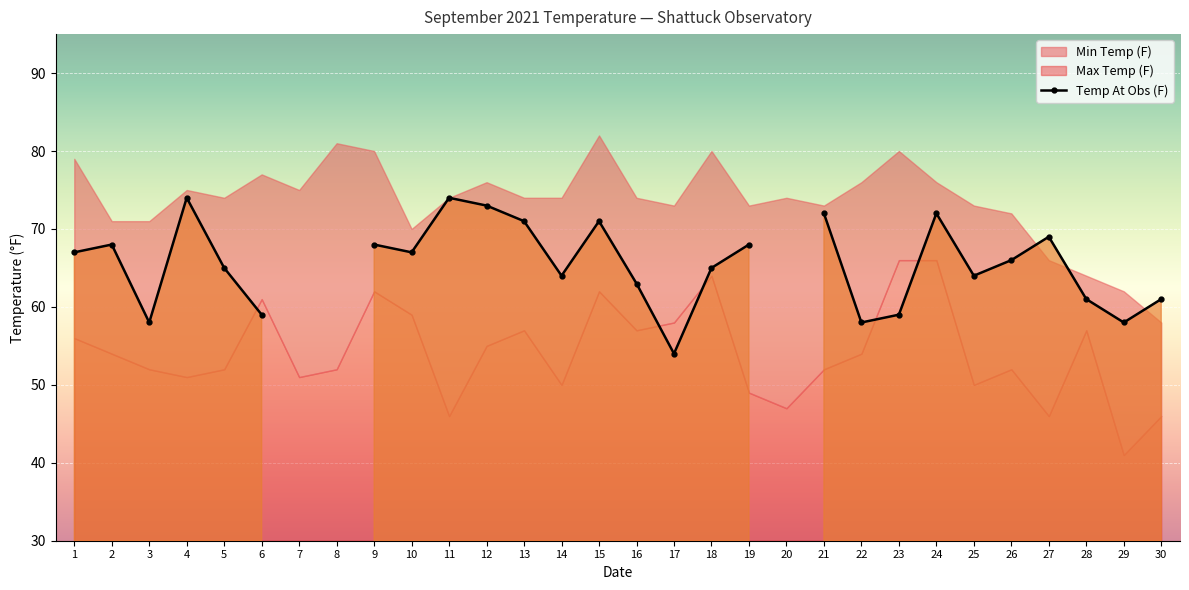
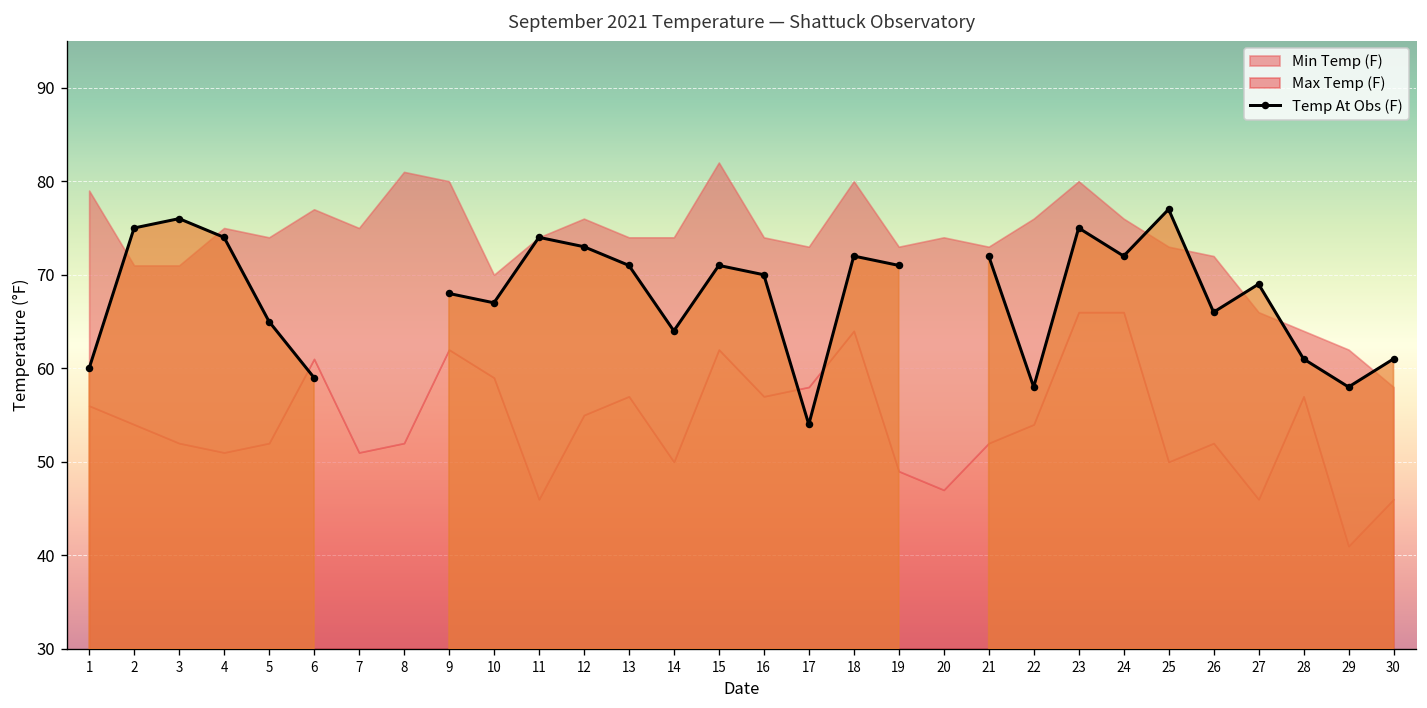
Temp At Obs (F), 1: 67 -> 60
Temp At Obs (F), 2: 68 -> 75
Temp At Obs (F), 3: 58 -> 76
Temp At Obs (F), 16: 63 -> 70
Temp At Obs (F), 18: 65 -> 72
Temp At Obs (F), 19: 68 -> 71
Temp At Obs (F), 23: 59 -> 75
Temp At Obs (F), 25: 64 -> 77
